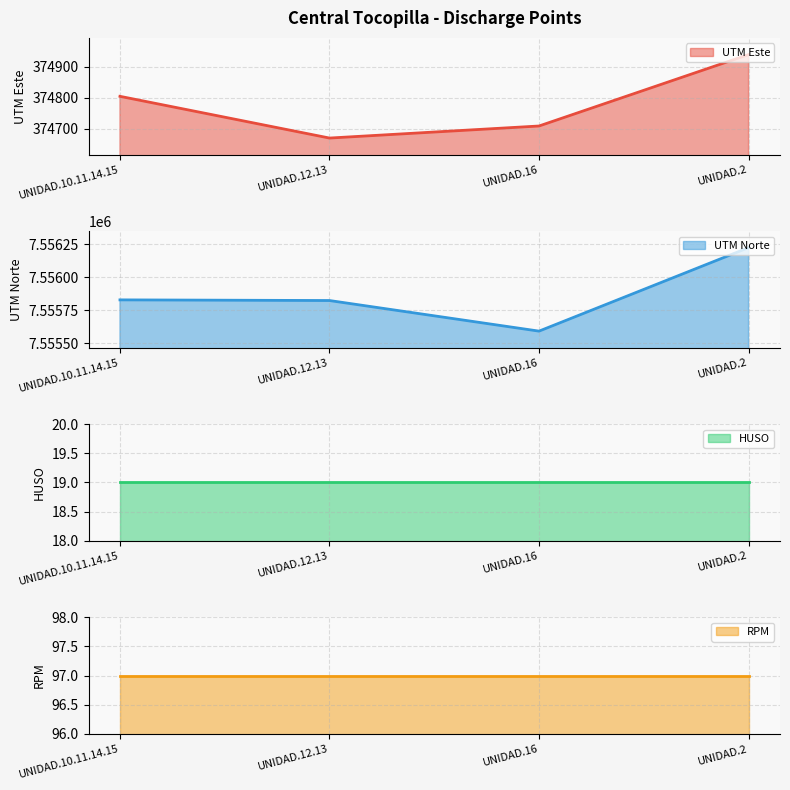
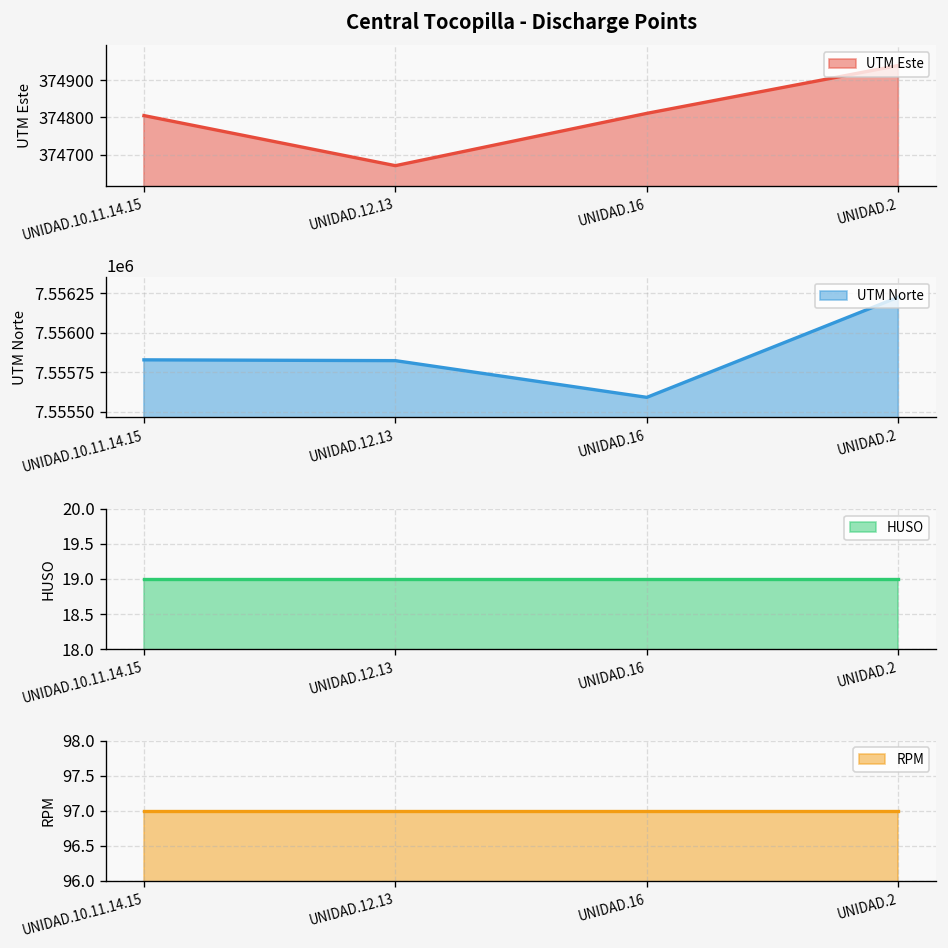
Central Tocopilla - Discharge Points, UNIDAD.16: 374710 -> 374810
